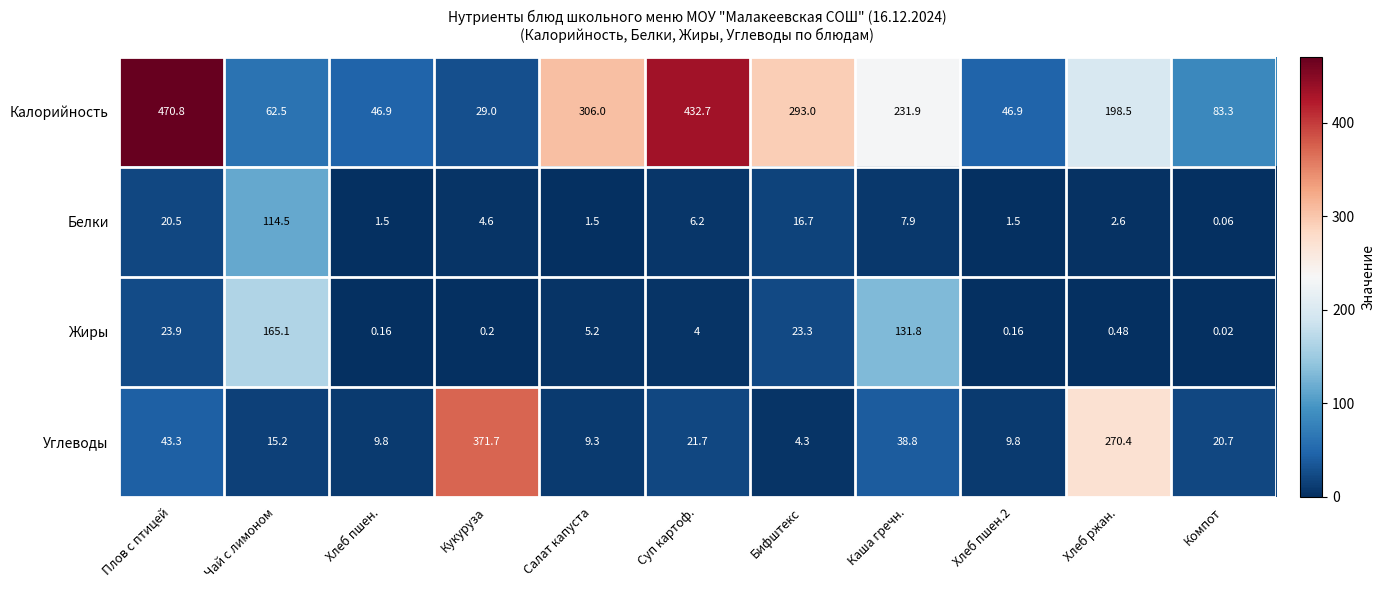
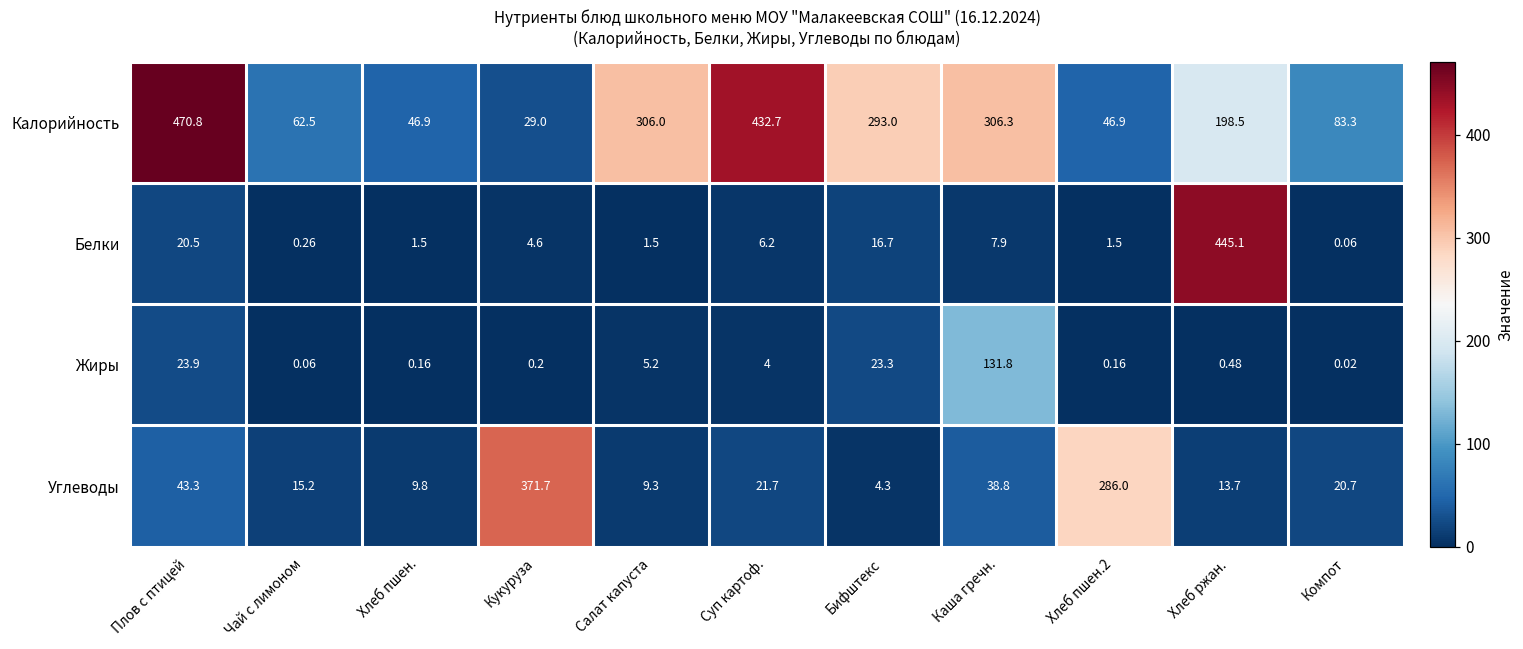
Калорийность, Каша гречн.: 231.9 -> 306.3
Белки, Чай с лимоном: 114.5 -> 0.26
Белки, Хлеб ржан.: 2.6 -> 445.1
Жиры, Чай с лимоном: 165.1 -> 0.06
Углеводы, Хлеб пшен.2: 9.8 -> 286.0
Углеводы, Хлеб ржан.: 270.4 -> 13.7
